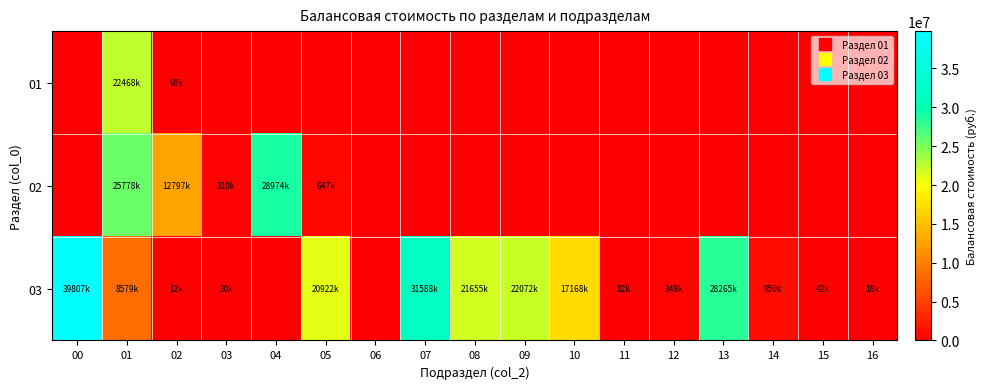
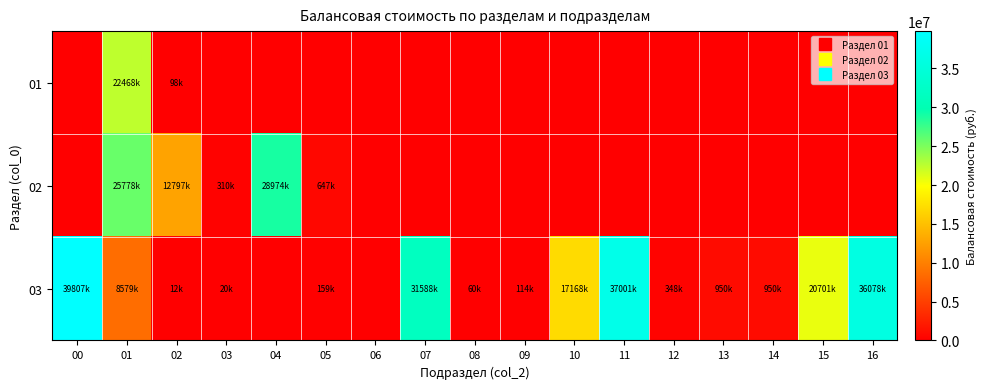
03, 05: 20922k -> 159k
03, 08: 21655k -> 60k
03, 09: 22072k -> 114k
03, 11: 82k -> 37001k
03, 13: 28265k -> 950k
03, 15: 42k -> 20701k
03, 16: 18k -> 36078k
